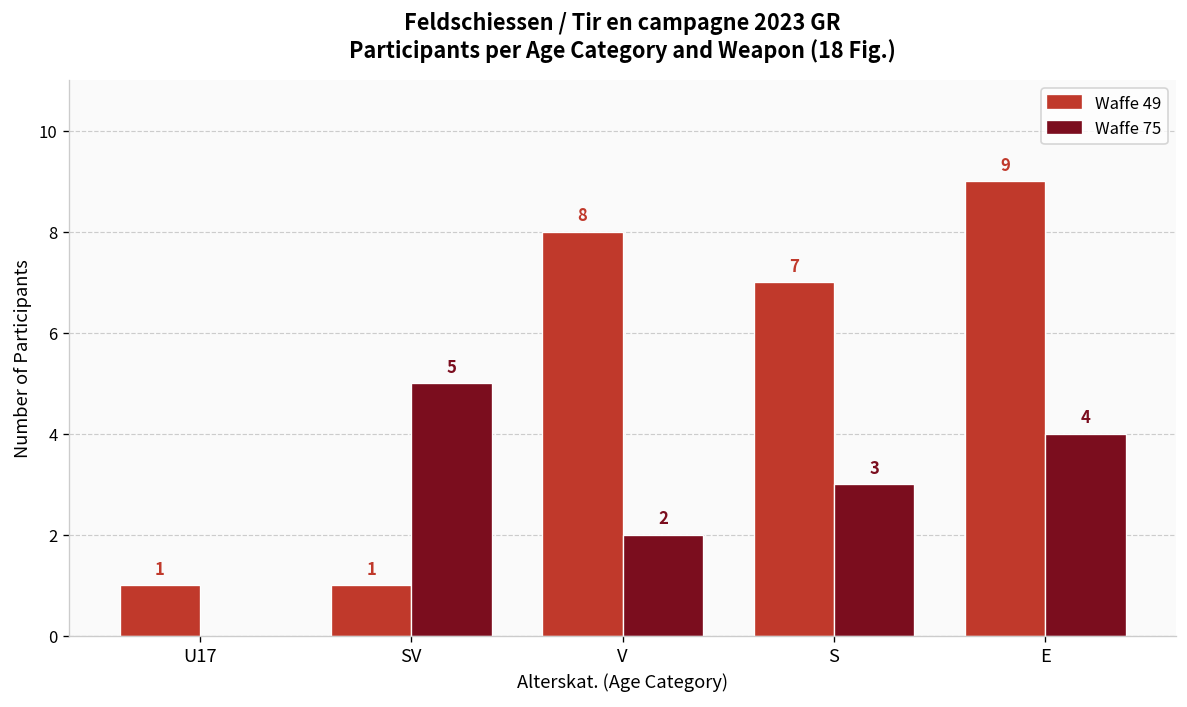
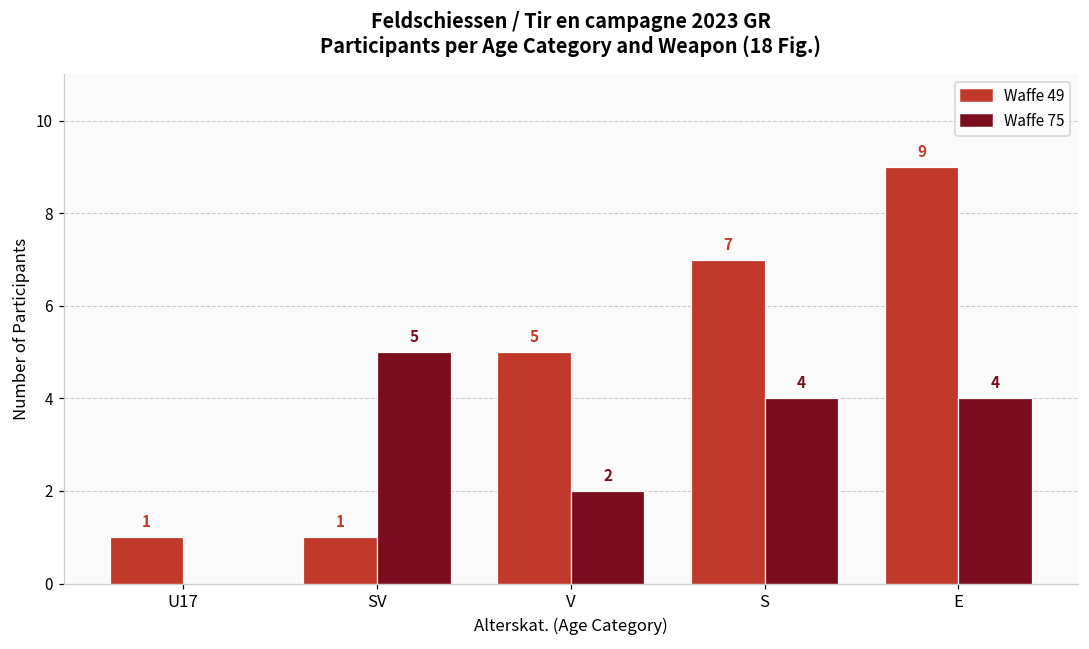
Waffe 49, V: 8 -> 5
Waffe 75, S: 3 -> 4
